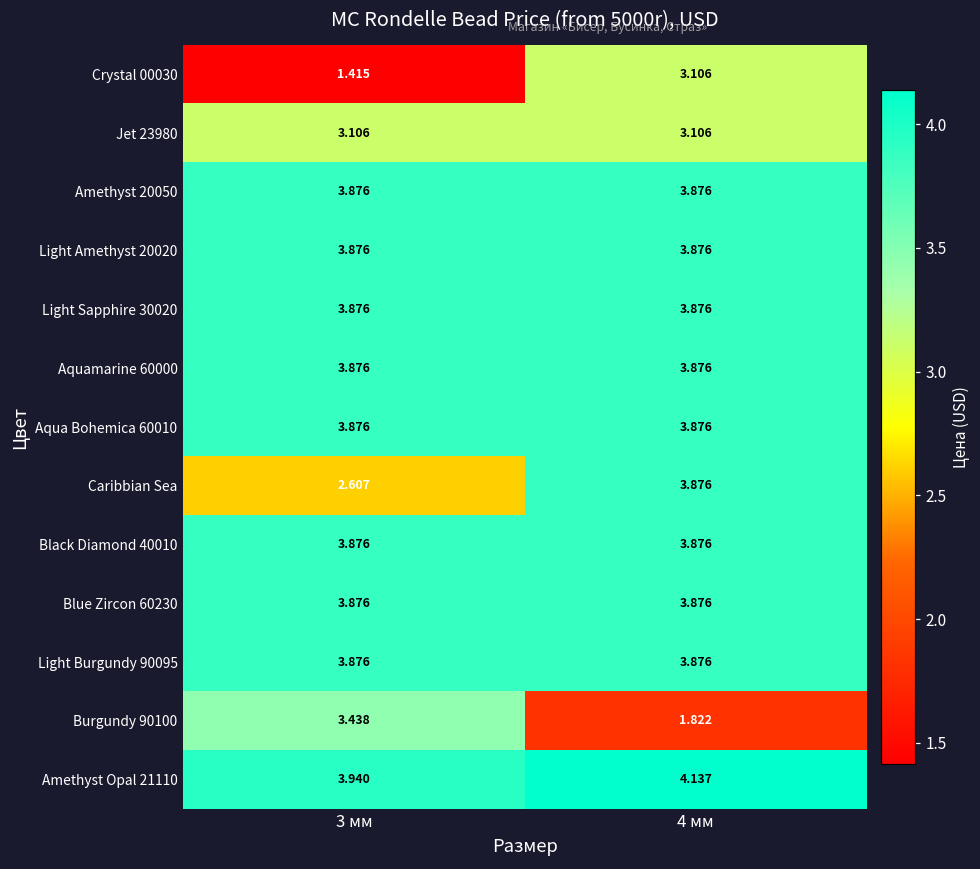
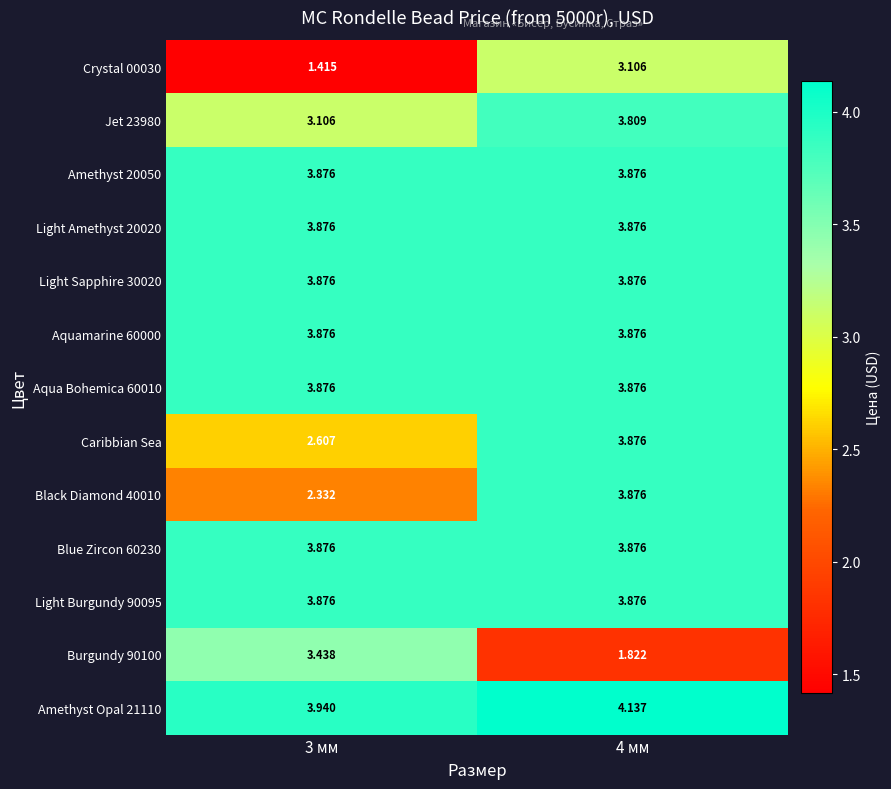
Jet 23980, 4 мм: 3.106 -> 3.809
Black Diamond 40010, 3 мм: 3.876 -> 2.332
